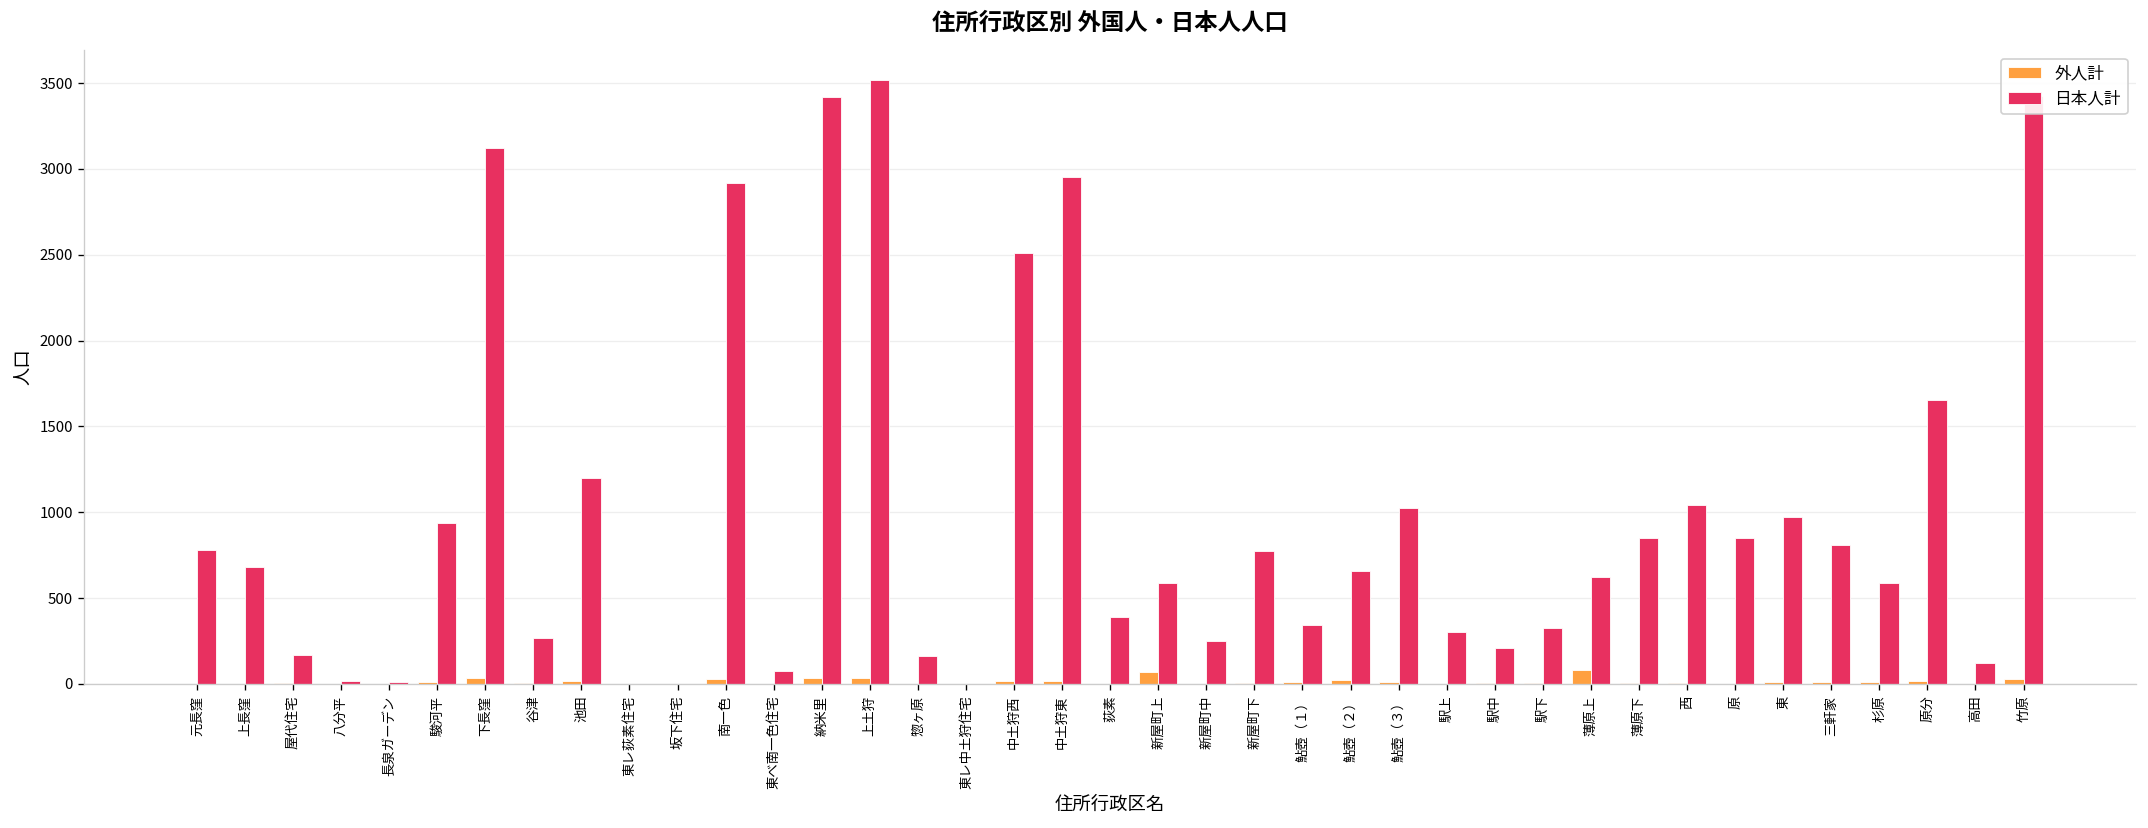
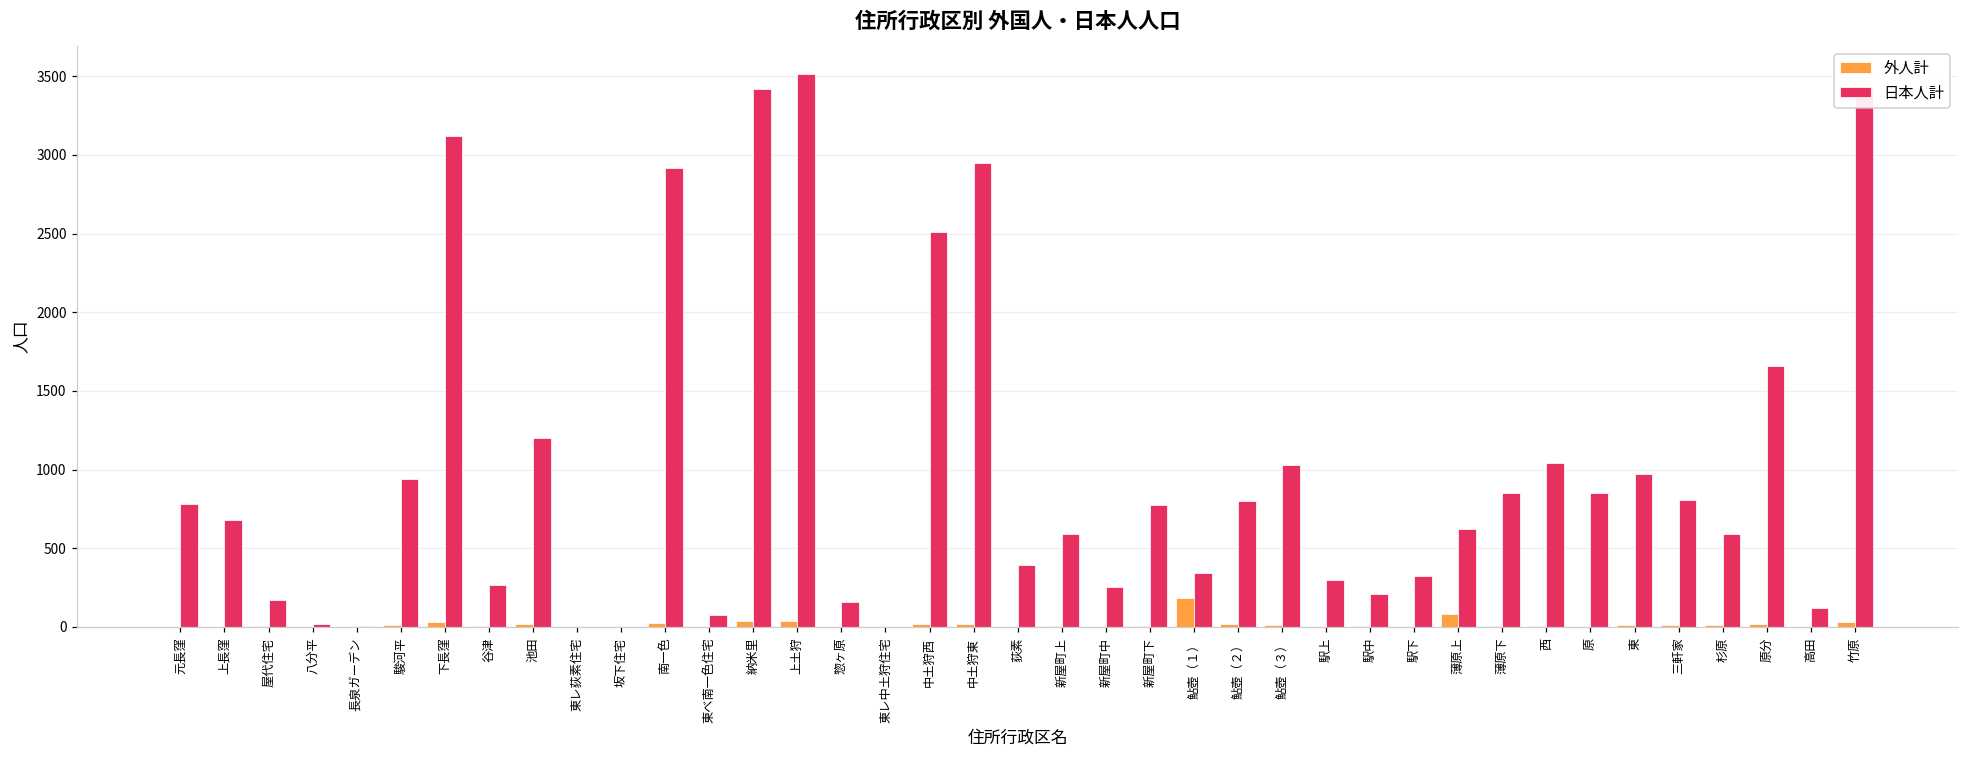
外人計, 新屋町上: 70 -> 10
外人計, 鮎壺（１）: 10 -> 180
日本人計, 鮎壺（２）: 660 -> 800
